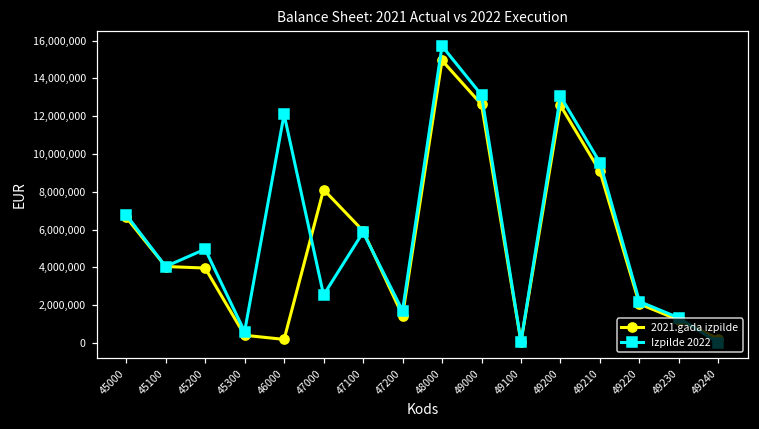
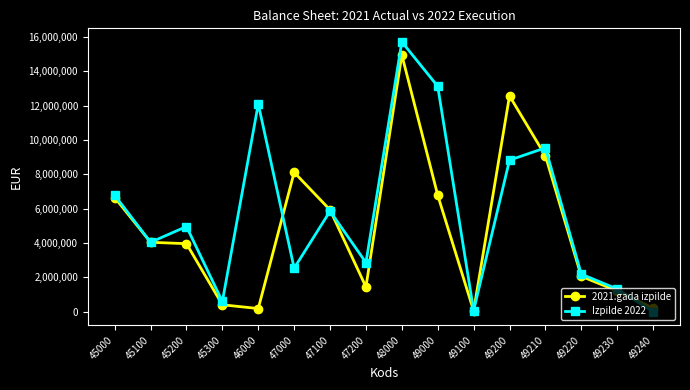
Izpilde 2022, 47200: 1,700,000 -> 2,900,000
2021.gada izpilde, 49000: 12,600,000 -> 6,800,000
Izpilde 2022, 49200: 13,100,000 -> 8,800,000
